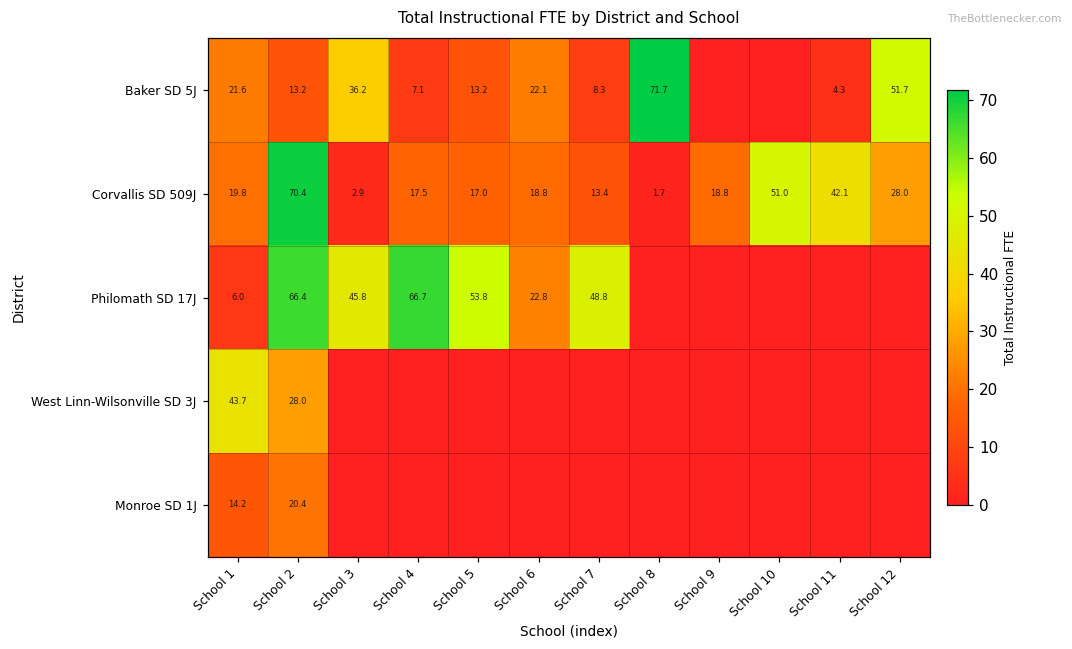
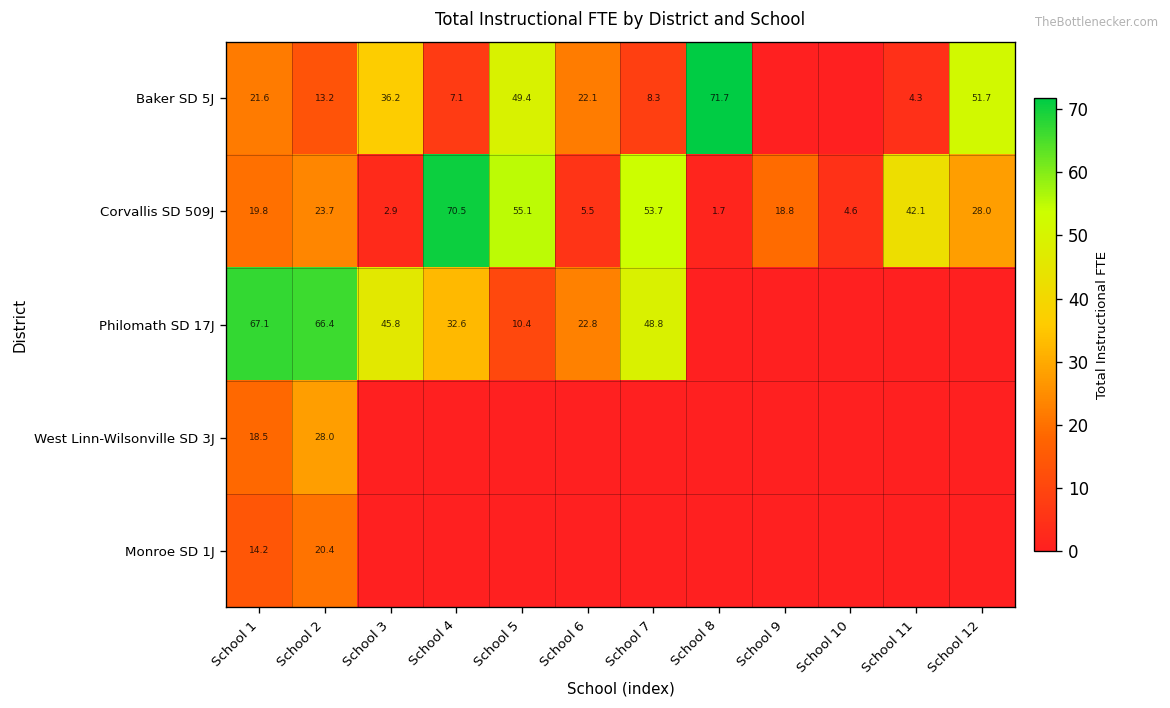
Baker SD 5J, School 5: 13.2 -> 49.4
Corvallis SD 509J, School 2: 70.4 -> 23.7
Corvallis SD 509J, School 4: 17.5 -> 70.5
Corvallis SD 509J, School 5: 17.0 -> 55.1
Corvallis SD 509J, School 6: 18.8 -> 5.5
Corvallis SD 509J, School 7: 13.4 -> 53.7
Corvallis SD 509J, School 10: 51.0 -> 4.6
Philomath SD 17J, School 1: 6.0 -> 67.1
Philomath SD 17J, School 4: 66.7 -> 32.6
Philomath SD 17J, School 5: 53.8 -> 10.4
West Linn-Wilsonville SD 3J, School 1: 43.7 -> 18.5
